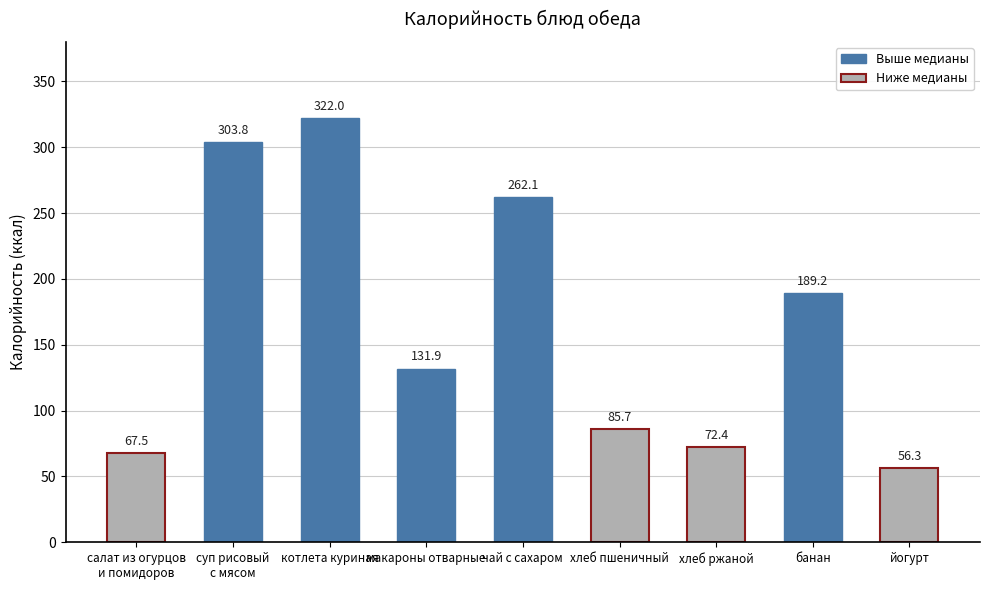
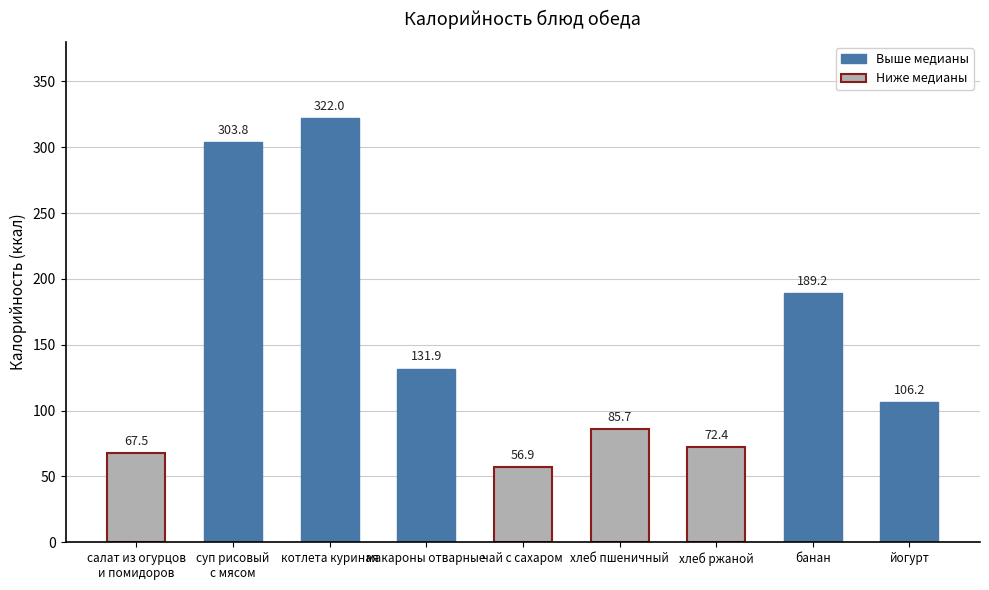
чай с сахаром: 262.1 -> 56.9
йогурт: 56.3 -> 106.2
